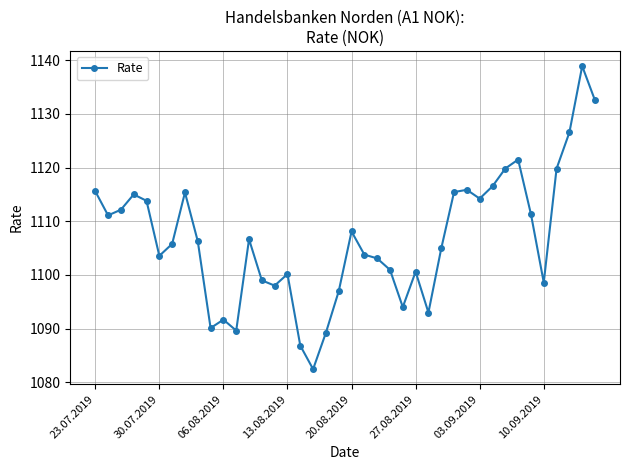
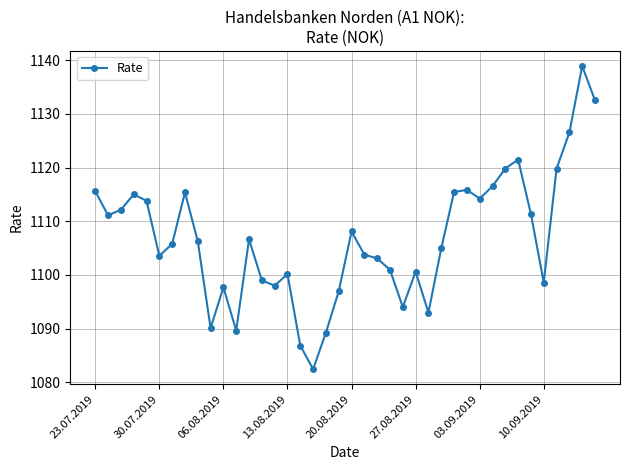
06.08.2019: 1092 -> 1098
